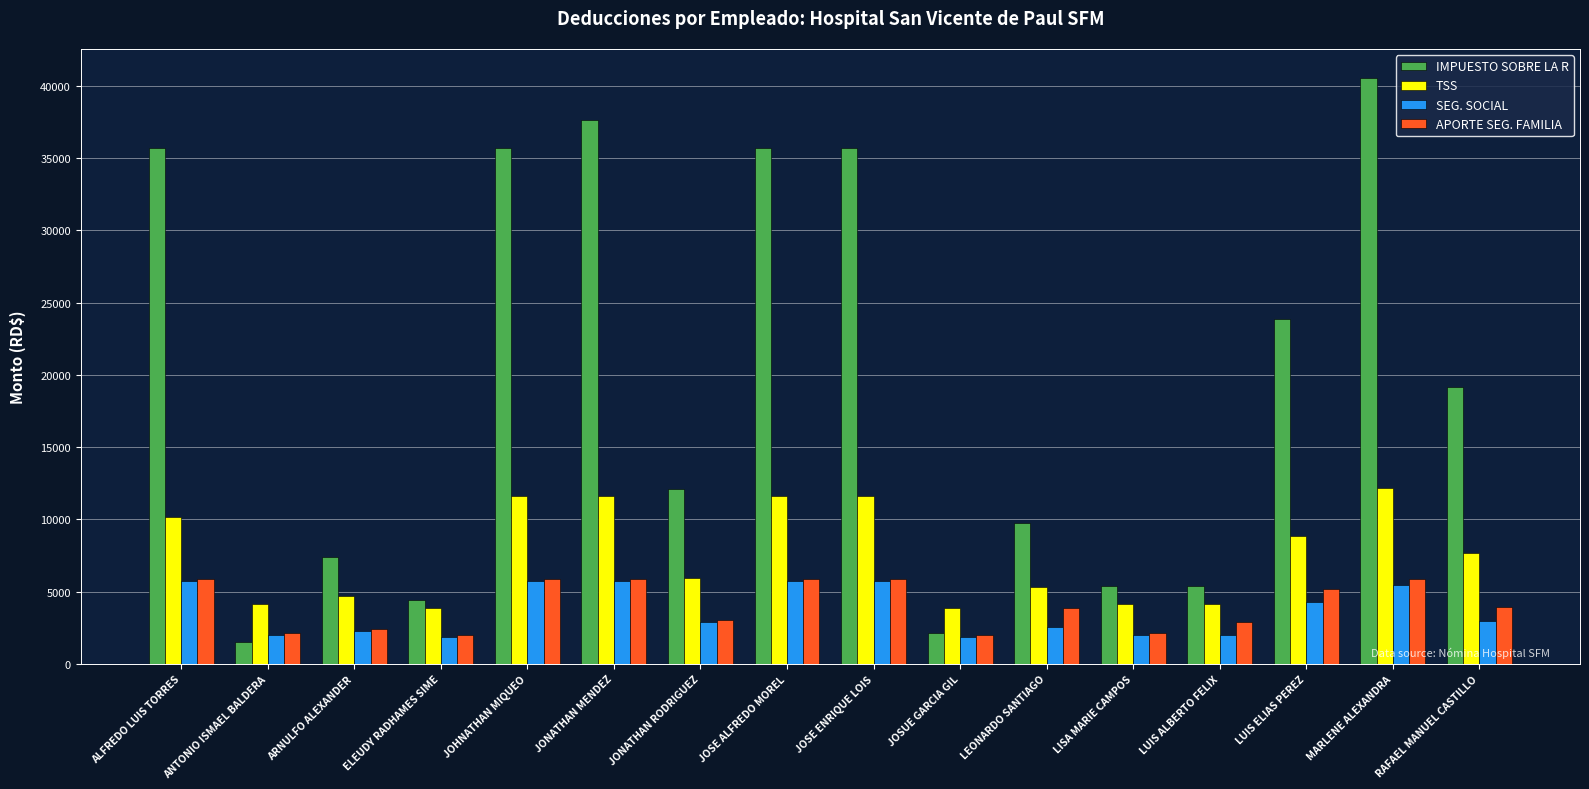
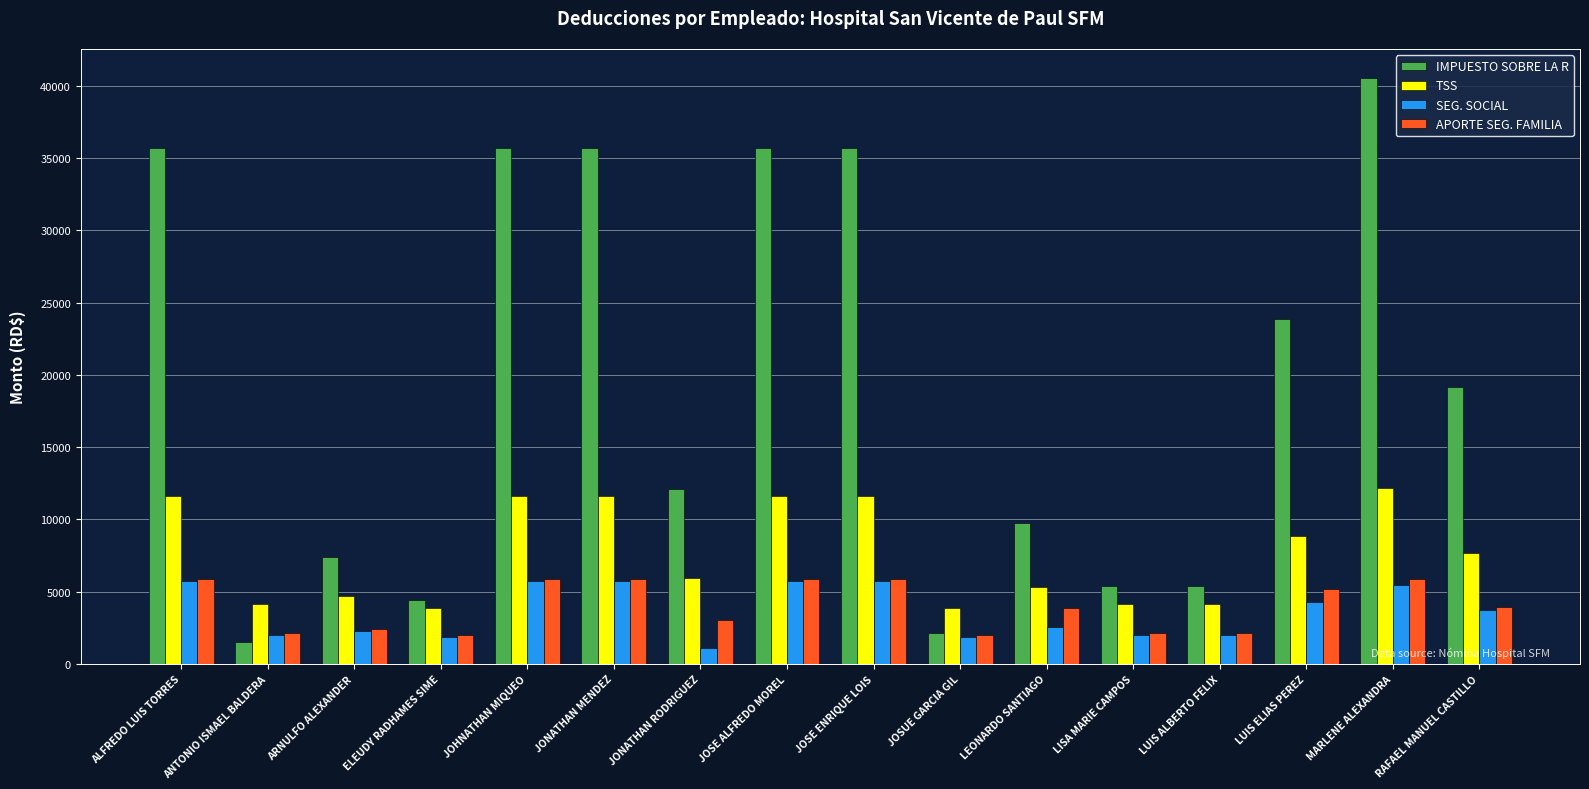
TSS, ALFREDO LUIS TORRES: 10200 -> 11600
IMPUESTO SOBRE LA R, JONATHAN MENDEZ: 37700 -> 35700
SEG. SOCIAL, JONATHAN RODRIGUEZ: 2900 -> 1100
APORTE SEG. FAMILIA, LUIS ALBERTO FELIX: 2900 -> 2100
SEG. SOCIAL, RAFAEL MANUEL CASTILLO: 2900 -> 3700
